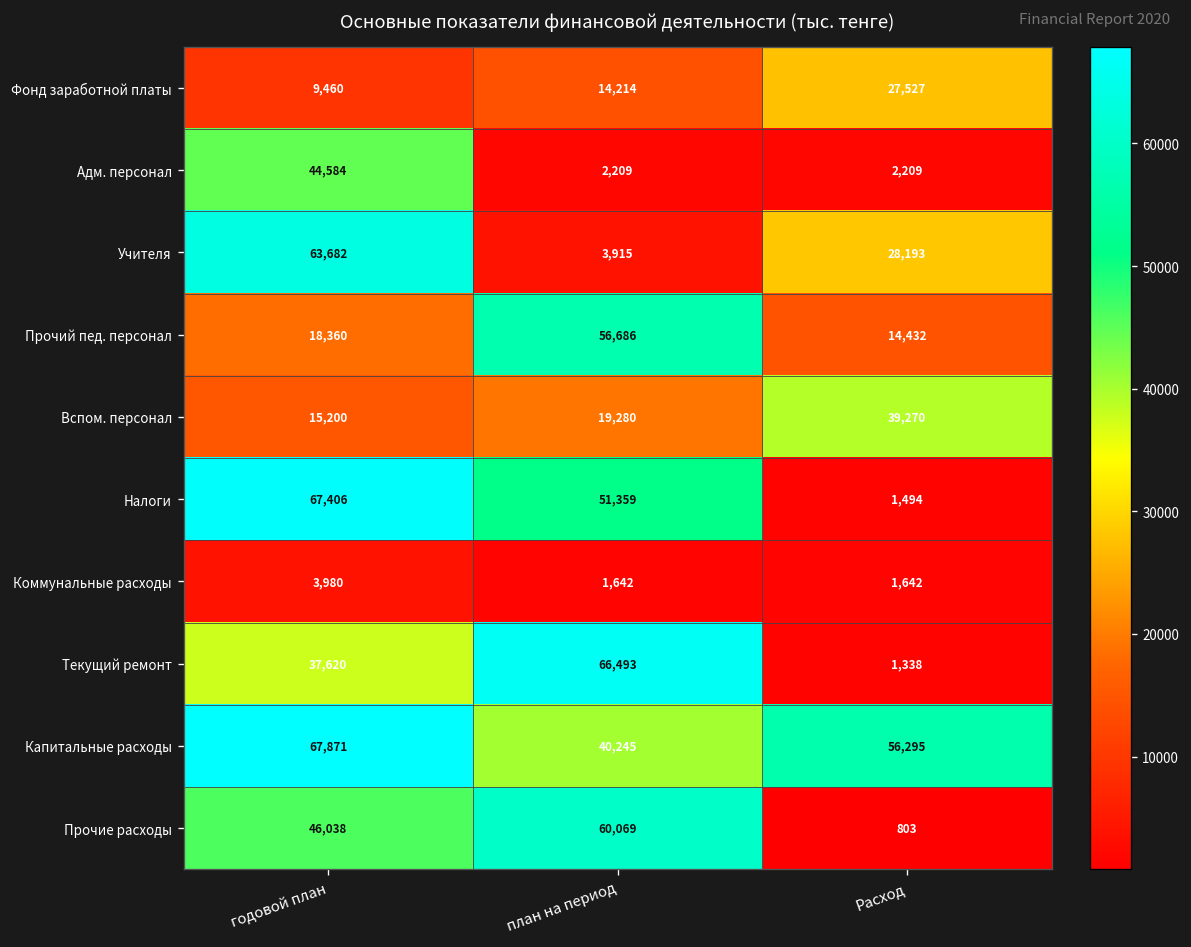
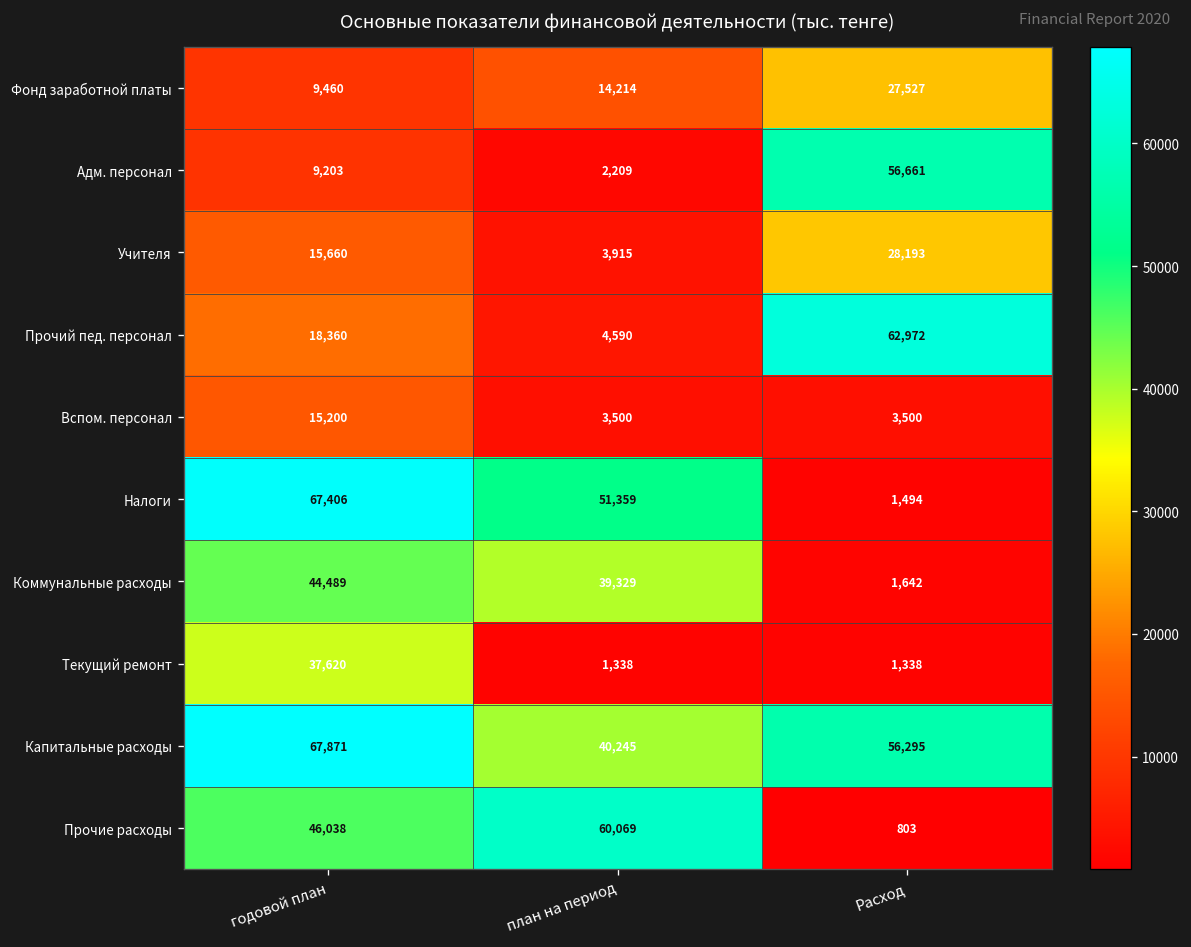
Адм. персонал, годовой план: 44,584 -> 9,203
Адм. персонал, Расход: 2,209 -> 56,661
Учителя, годовой план: 63,682 -> 15,660
Прочий пед. персонал, план на период: 56,686 -> 4,590
Прочий пед. персонал, Расход: 14,432 -> 62,972
Вспом. персонал, план на период: 19,280 -> 3,500
Вспом. персонал, Расход: 39,270 -> 3,500
Коммунальные расходы, годовой план: 3,980 -> 44,489
Коммунальные расходы, план на период: 1,642 -> 39,329
Текущий ремонт, план на период: 66,493 -> 1,338
